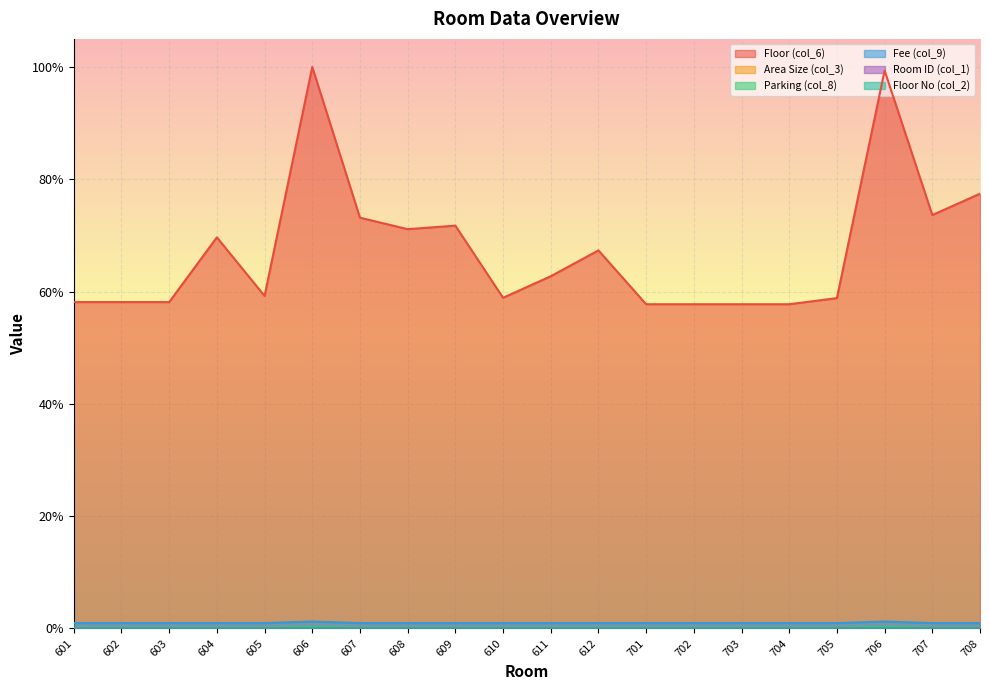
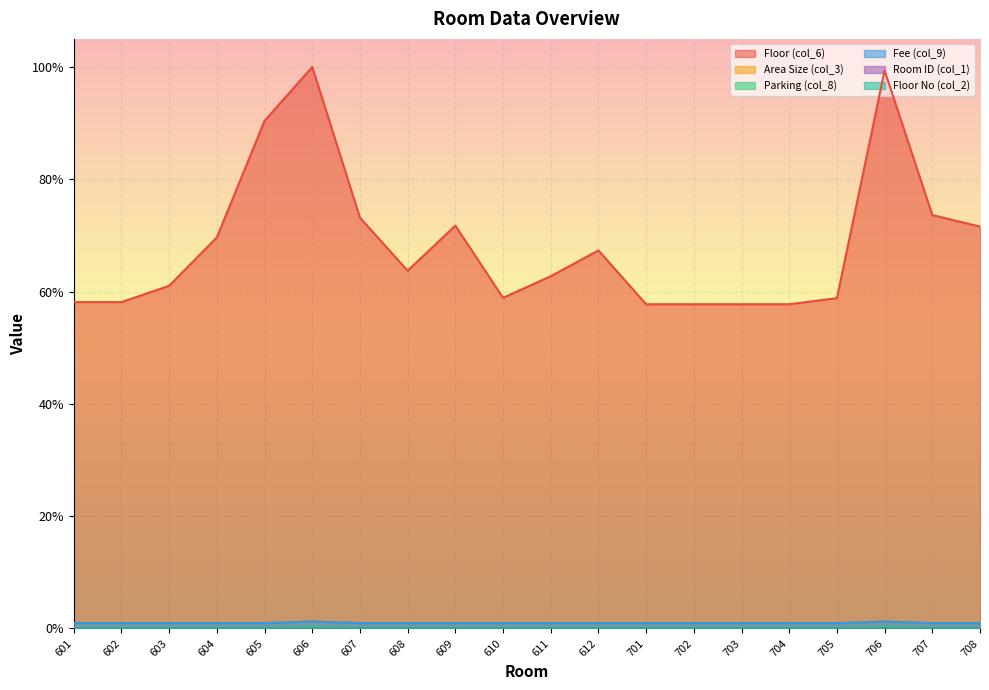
Floor (col_6), 603: 58% -> 61%
Floor (col_6), 605: 59% -> 90%
Floor (col_6), 608: 71% -> 64%
Floor (col_6), 708: 77% -> 72%
